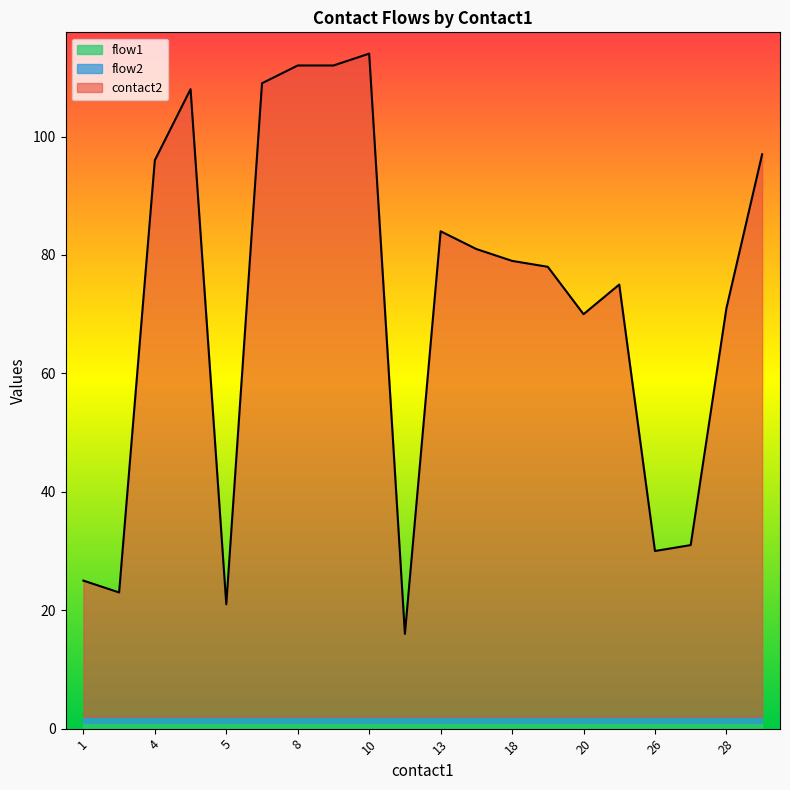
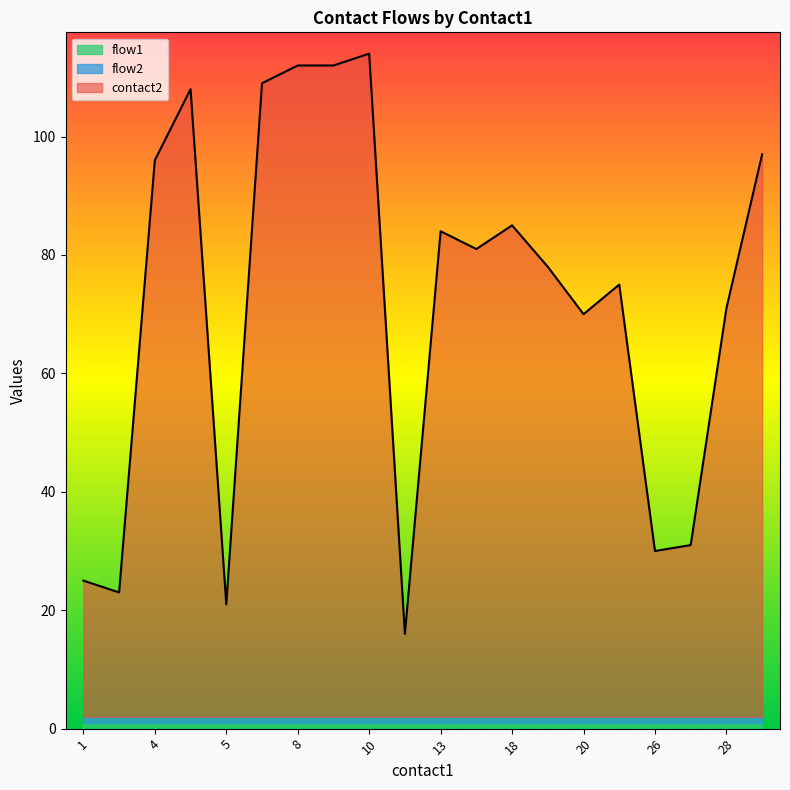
contact2, 18: 79 -> 85
